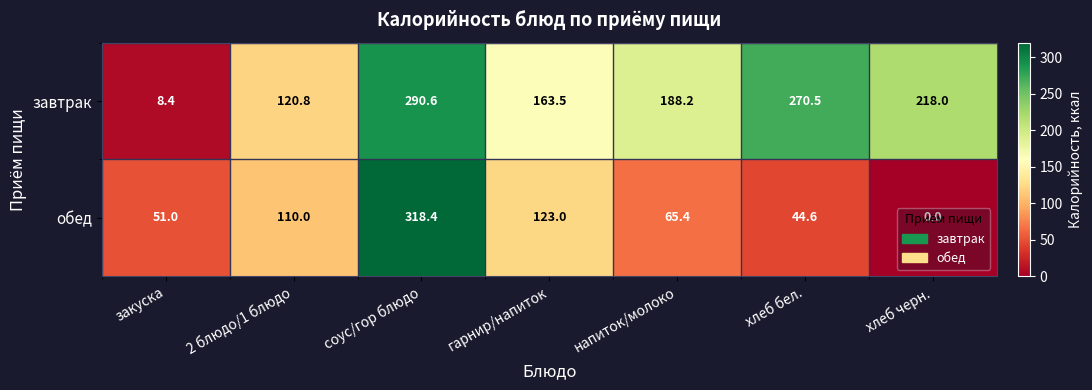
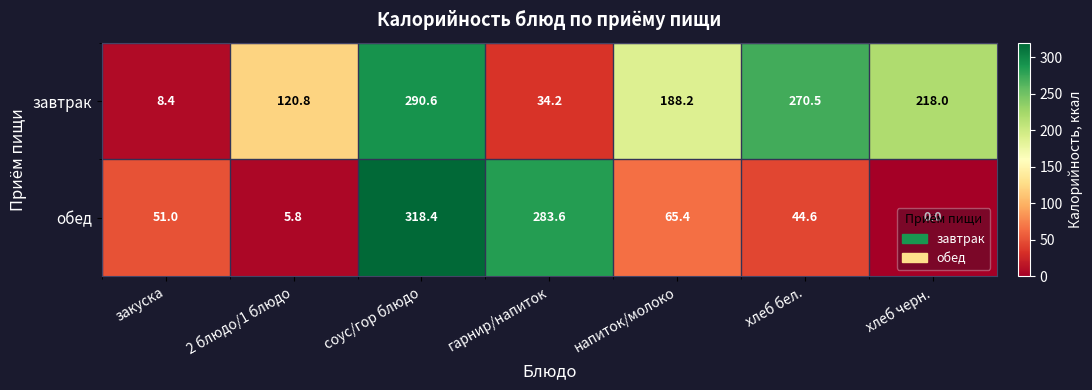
завтрак, гарнир/напиток: 163.5 -> 34.2
обед, 2 блюдо/1 блюдо: 110.0 -> 5.8
обед, гарнир/напиток: 123.0 -> 283.6
